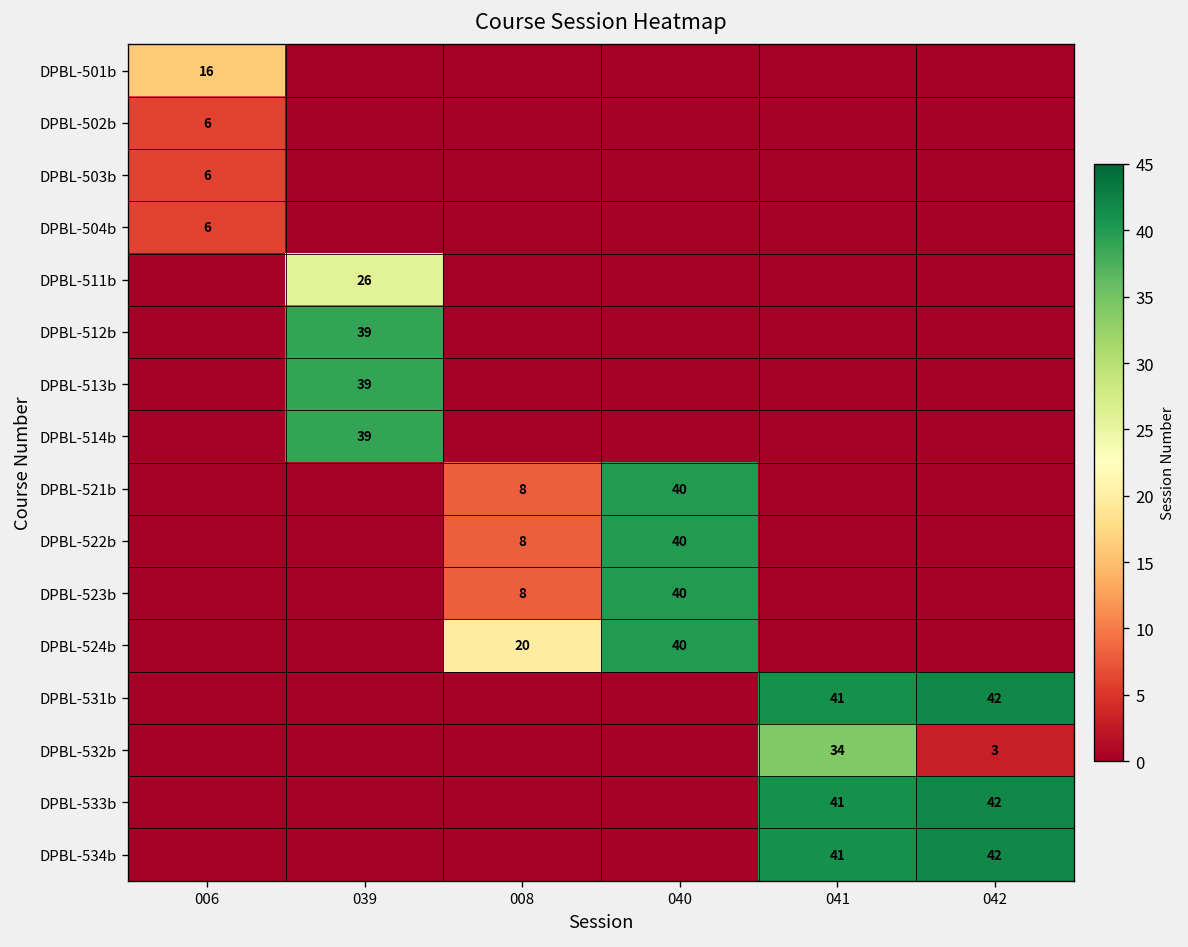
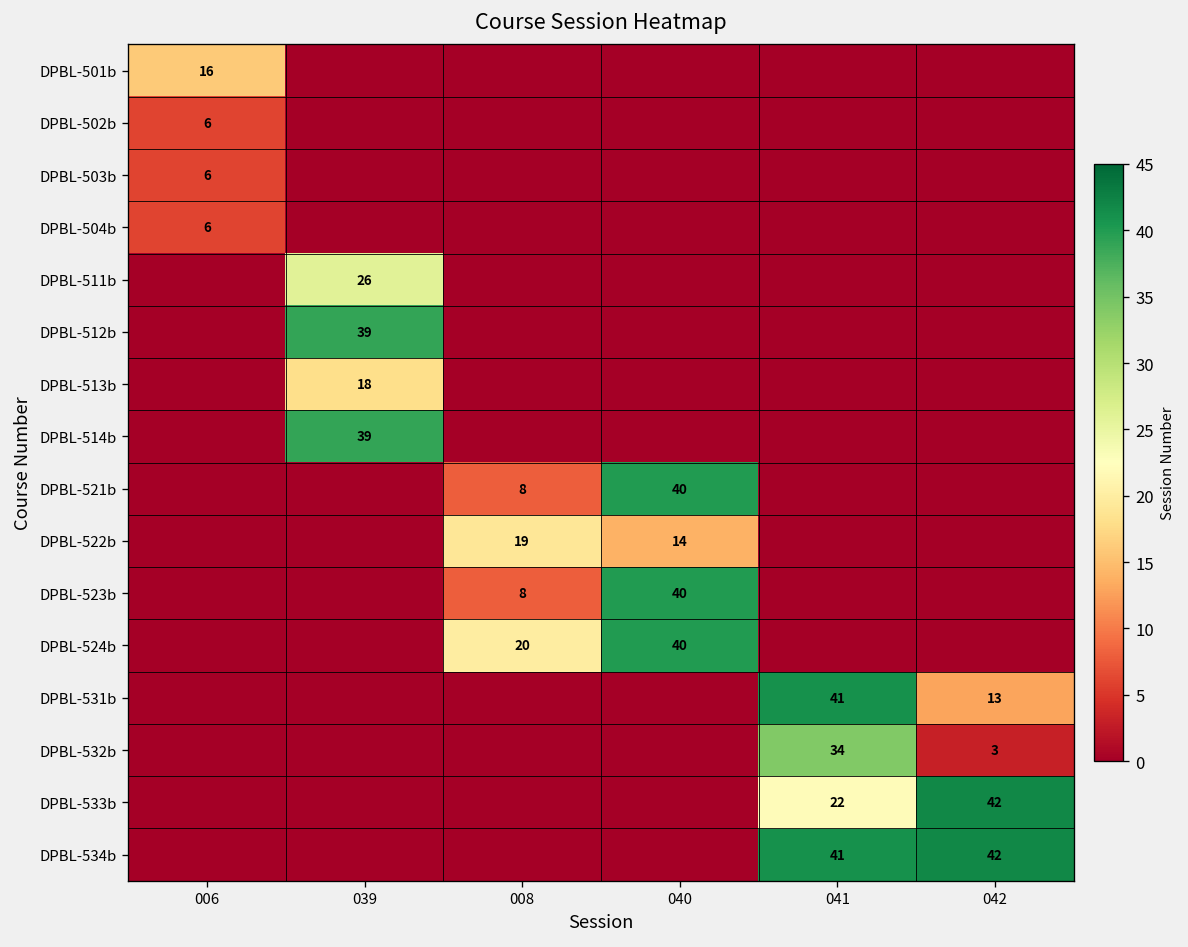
DPBL-513b, 039: 39 -> 18
DPBL-522b, 008: 8 -> 19
DPBL-522b, 040: 40 -> 14
DPBL-531b, 042: 42 -> 13
DPBL-533b, 041: 41 -> 22
